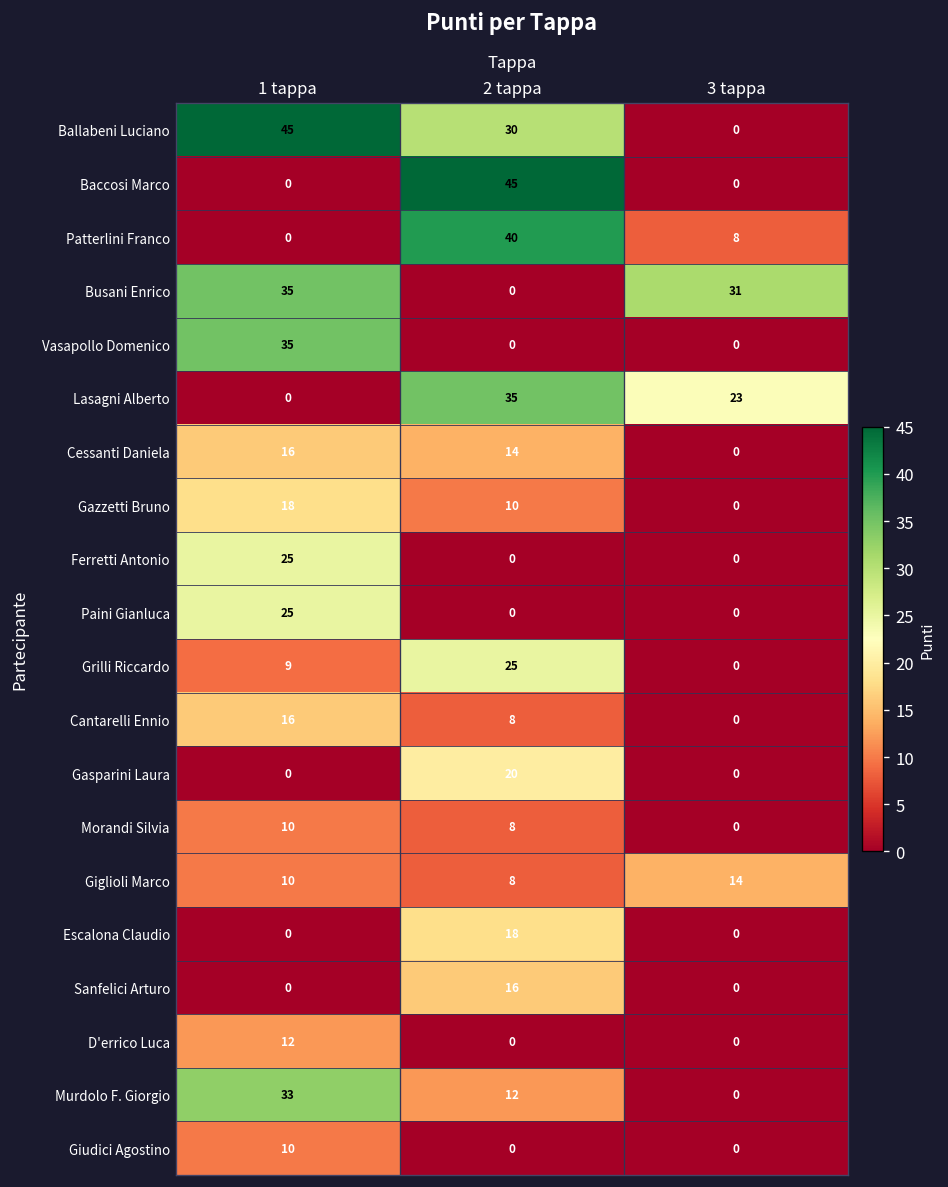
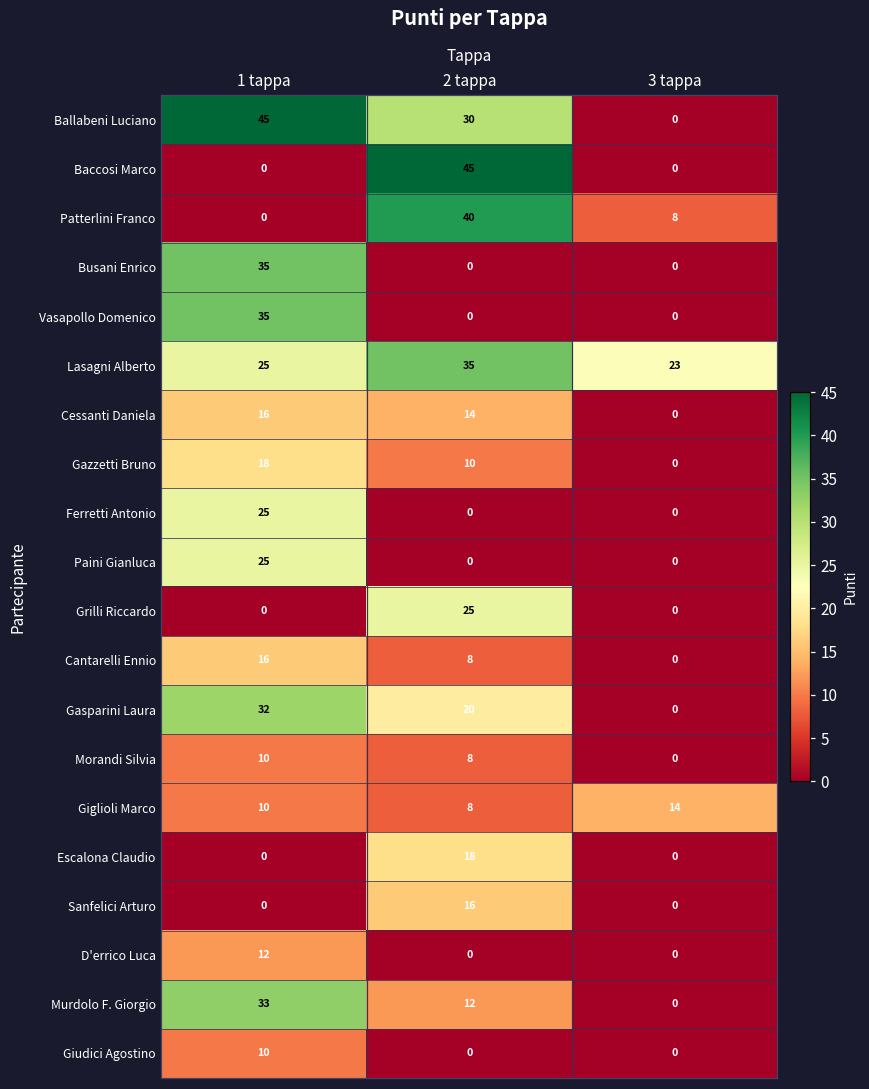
Busani Enrico, 3 tappa: 31 -> 0
Lasagni Alberto, 1 tappa: 0 -> 25
Grilli Riccardo, 1 tappa: 9 -> 0
Gasparini Laura, 1 tappa: 0 -> 32
